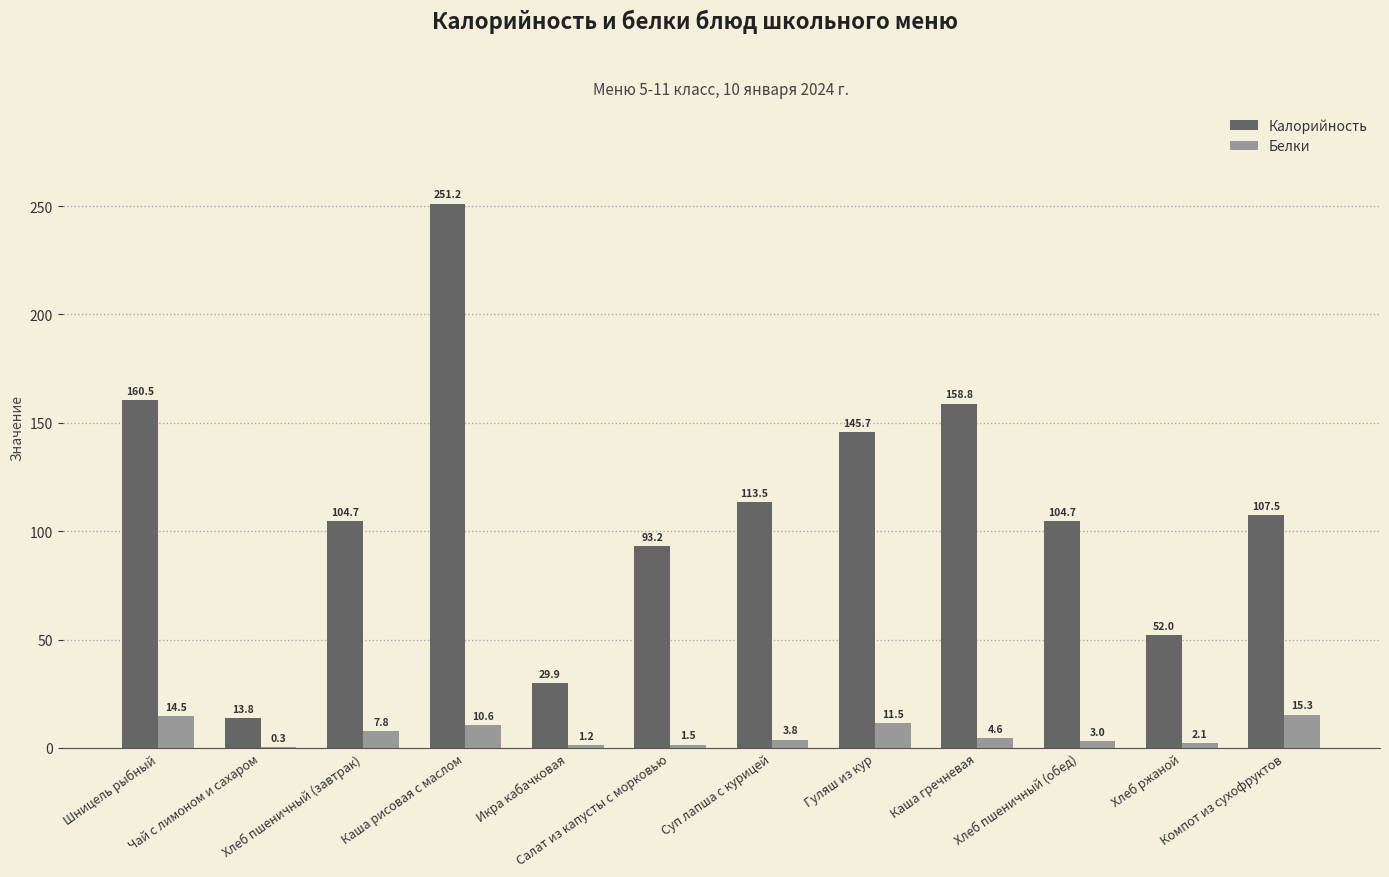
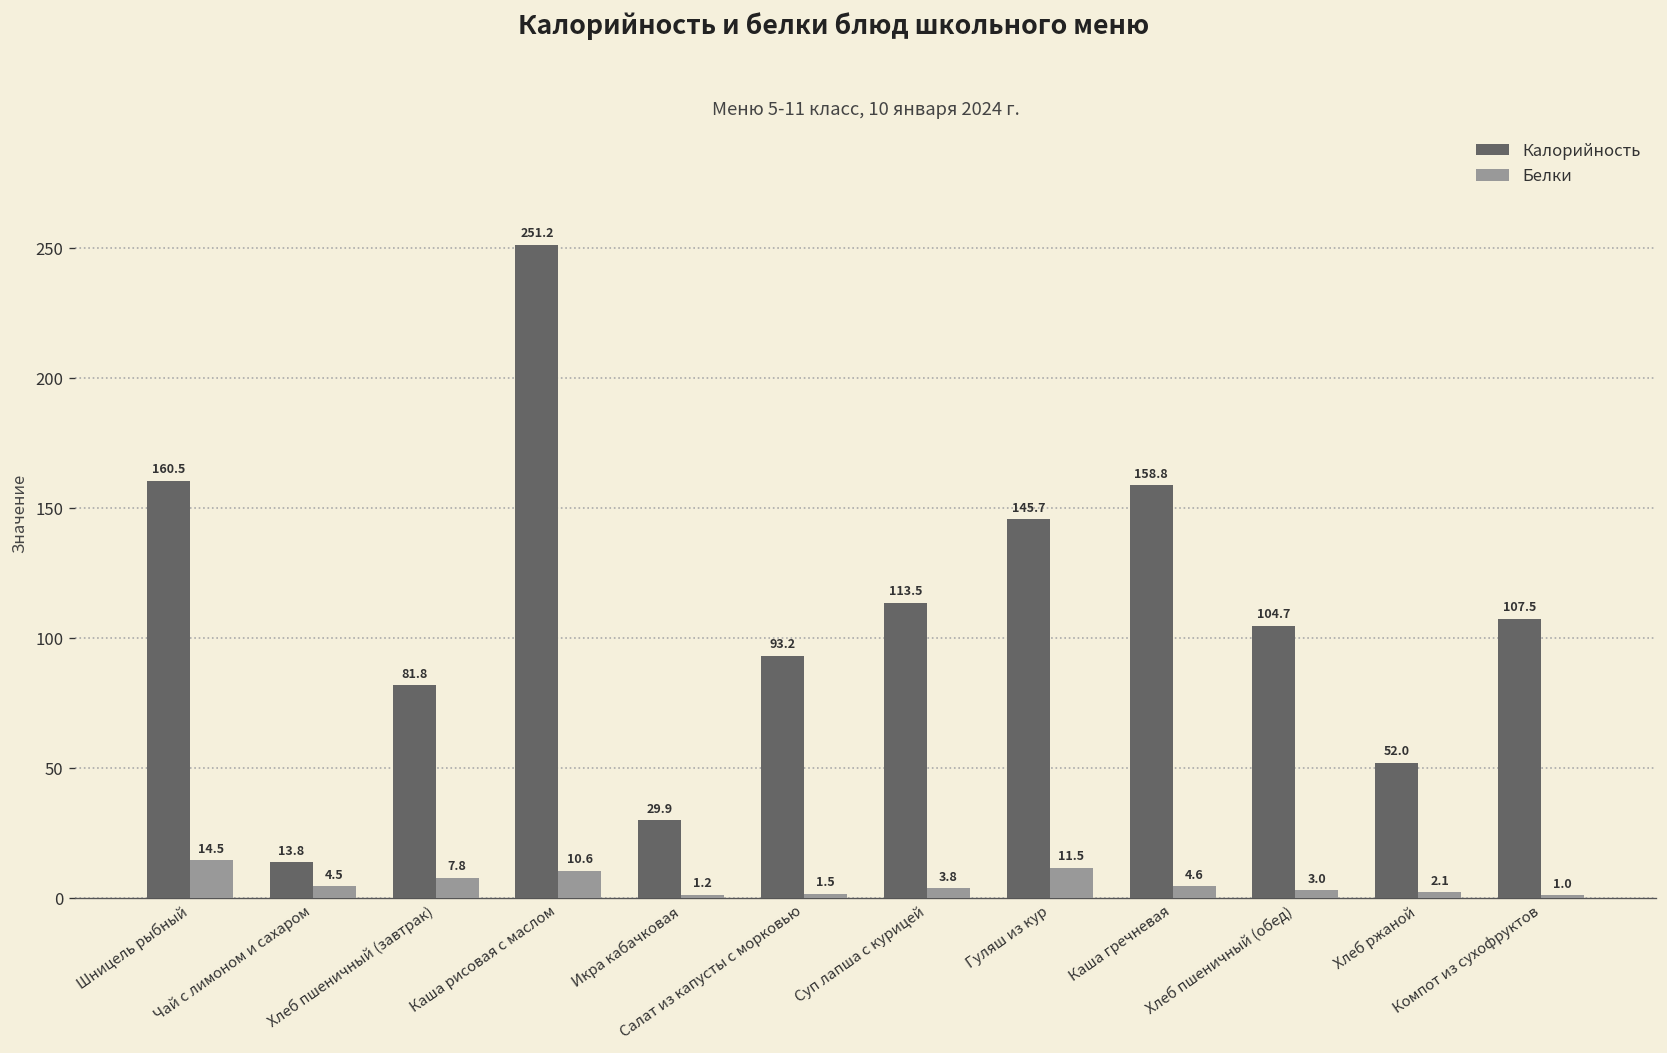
Белки, Чай с лимоном и сахаром: 0.3 -> 4.5
Калорийность, Хлеб пшеничный (завтрак): 104.7 -> 81.8
Белки, Компот из сухофруктов: 15.3 -> 1.0
